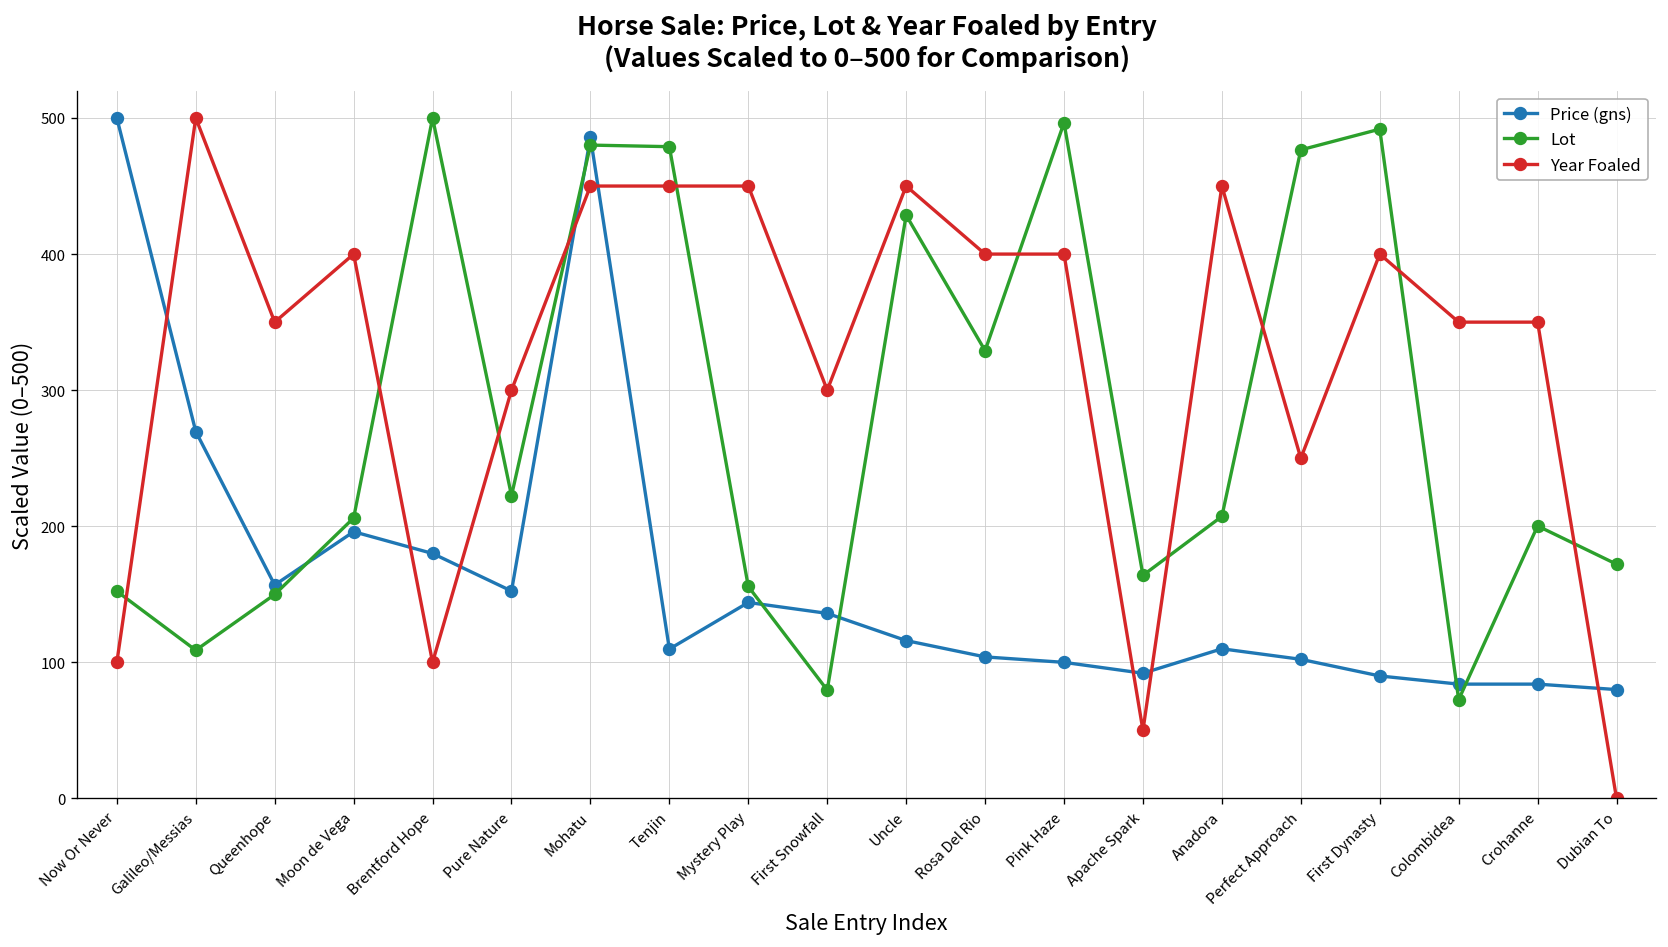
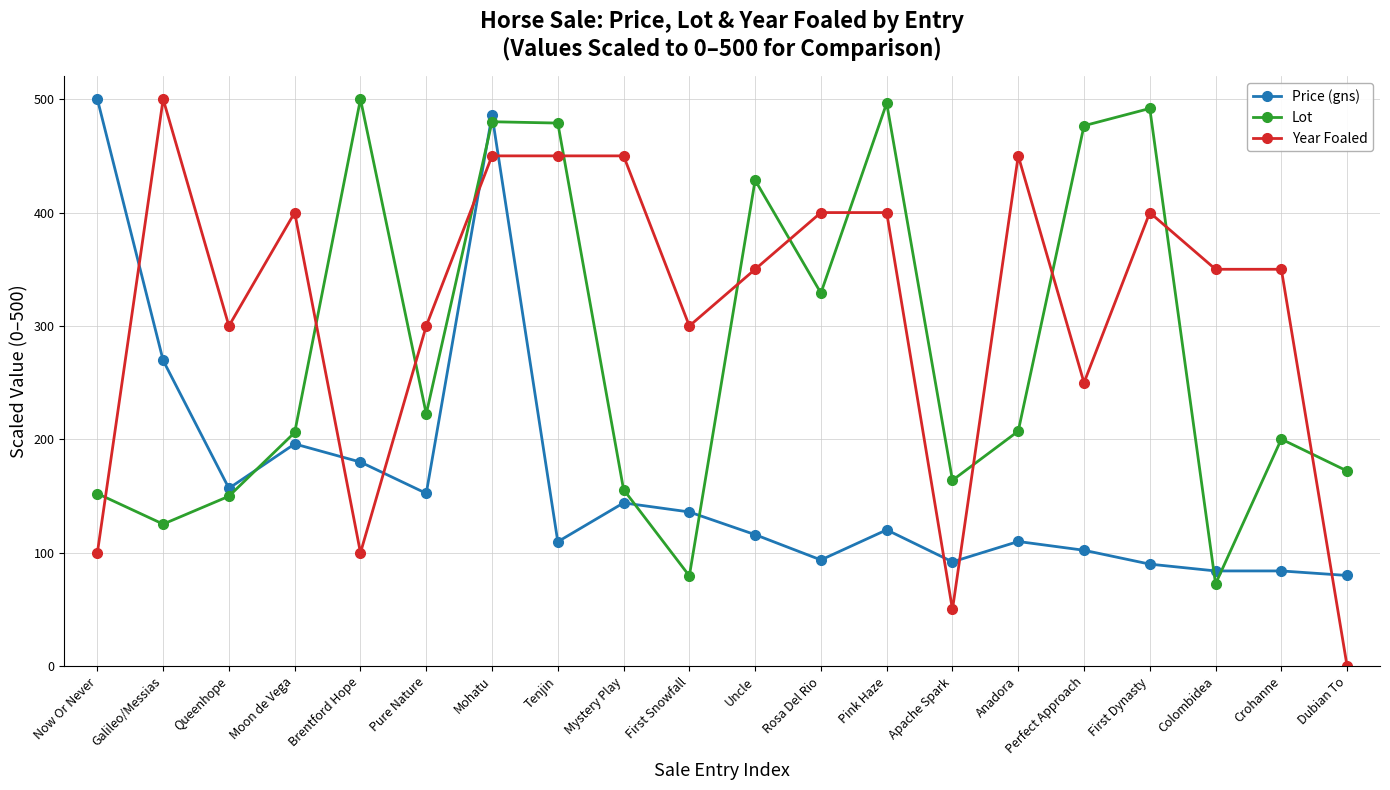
Lot, Galileo/Messias: 109 -> 125
Year Foaled, Queenhope: 350 -> 300
Year Foaled, Uncle: 450 -> 350
Price (gns), Rosa Del Rio: 104 -> 94
Price (gns), Pink Haze: 100 -> 120
